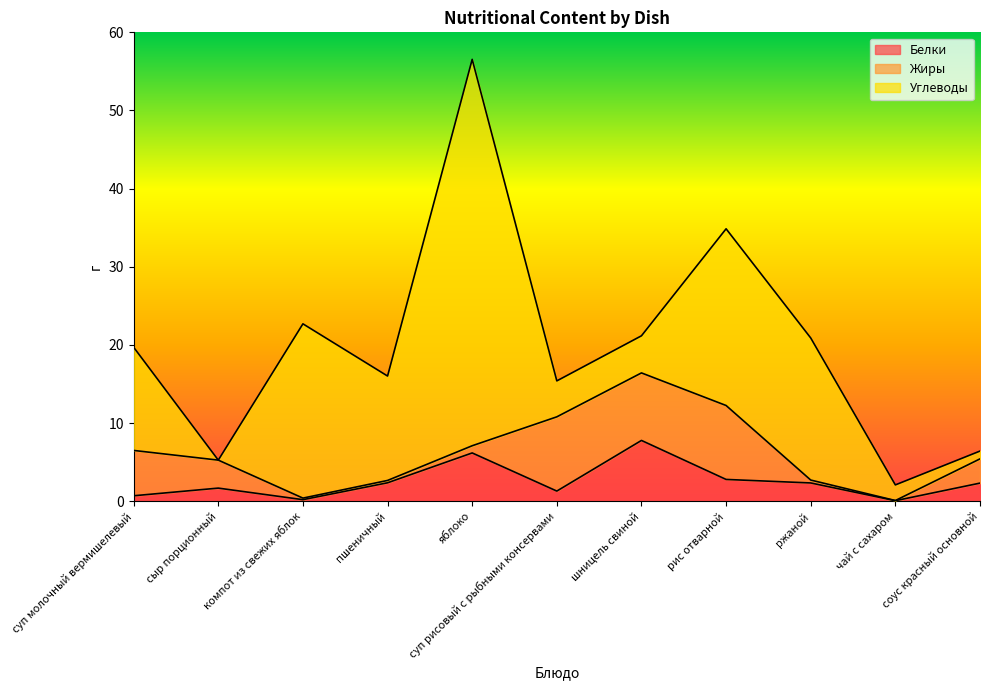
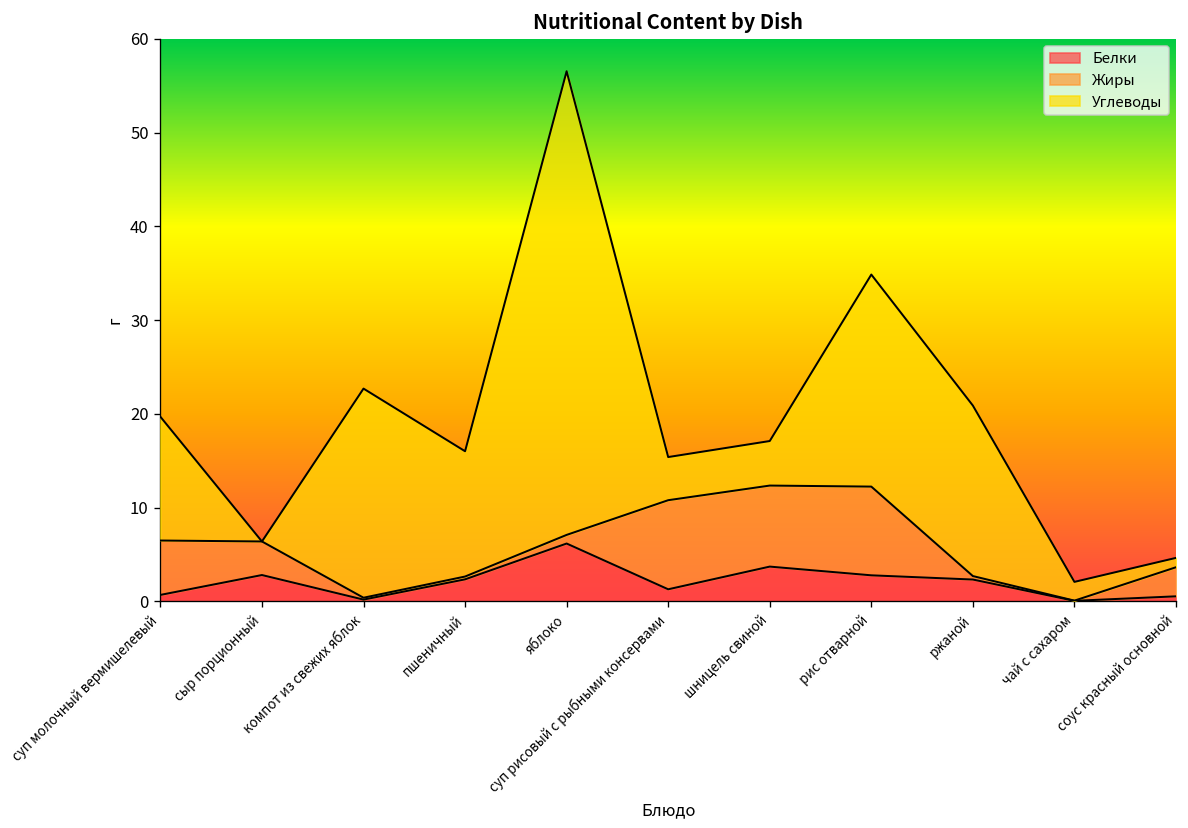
Белки, сыр порционный: 2 -> 3
Белки, шницель свиной: 8 -> 4
Белки, соус красный основной: 2 -> 1
